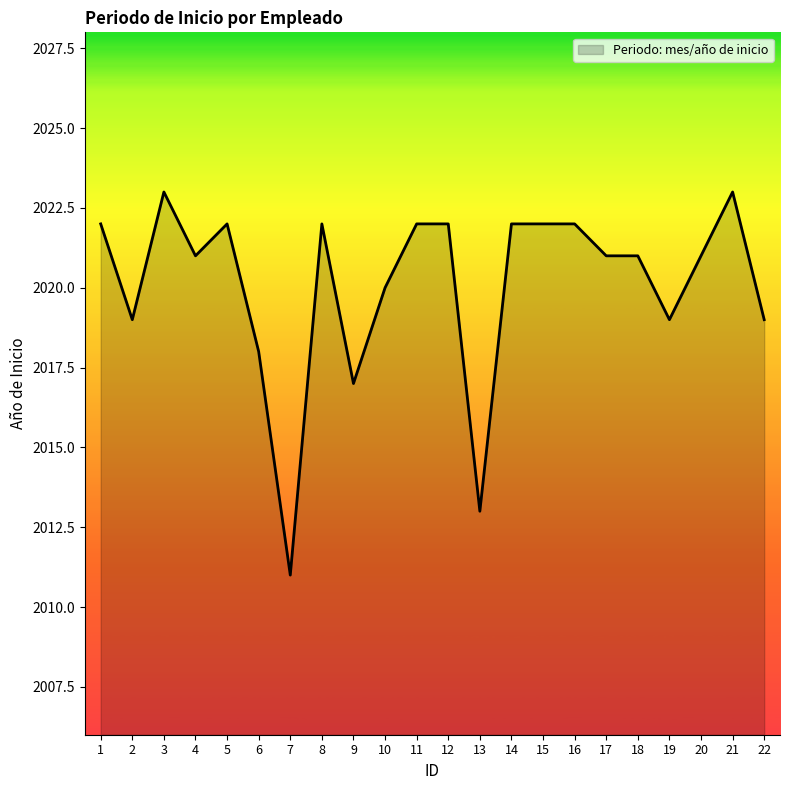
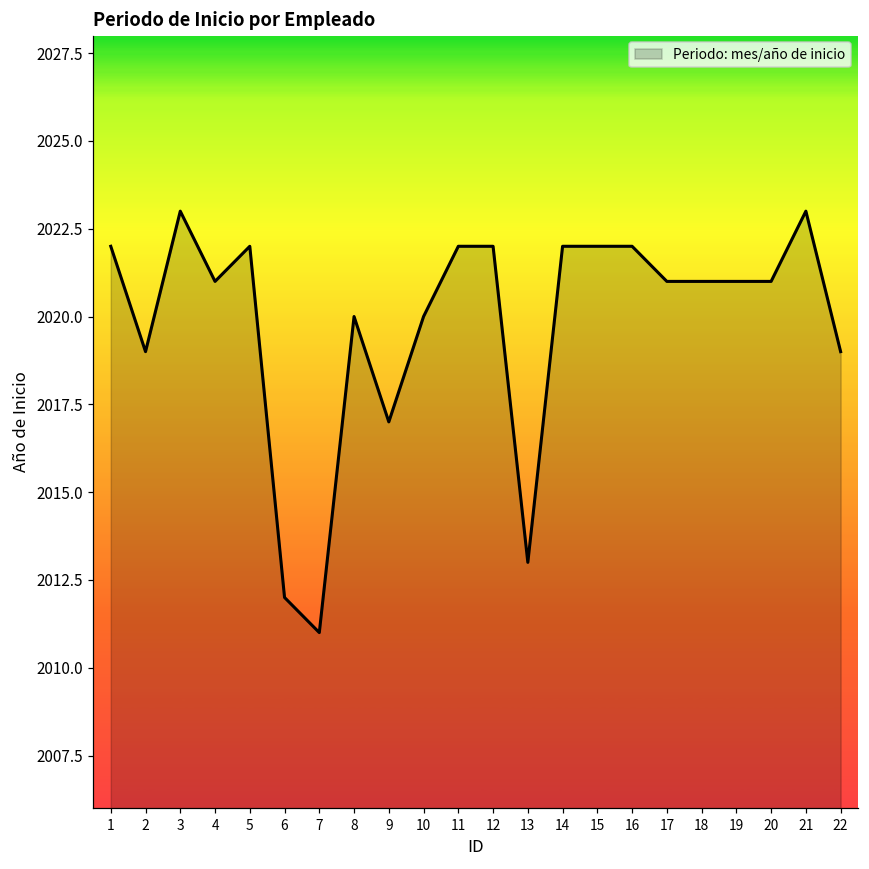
6: 2018 -> 2012
8: 2022 -> 2020
19: 2019 -> 2021
